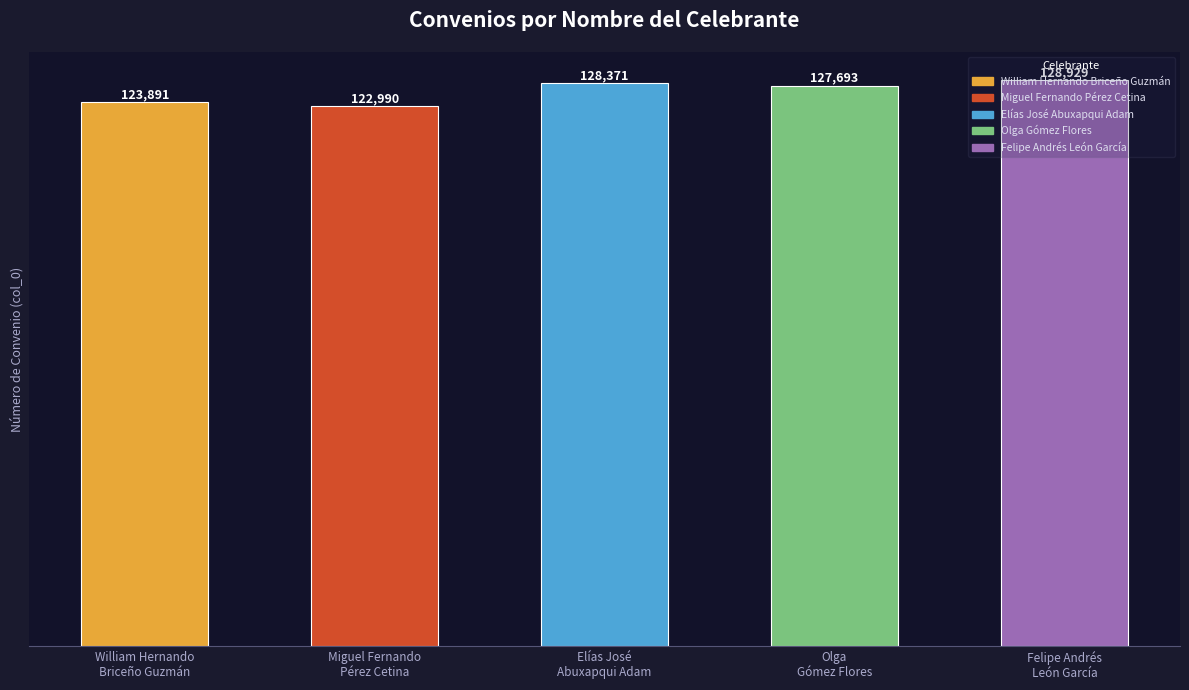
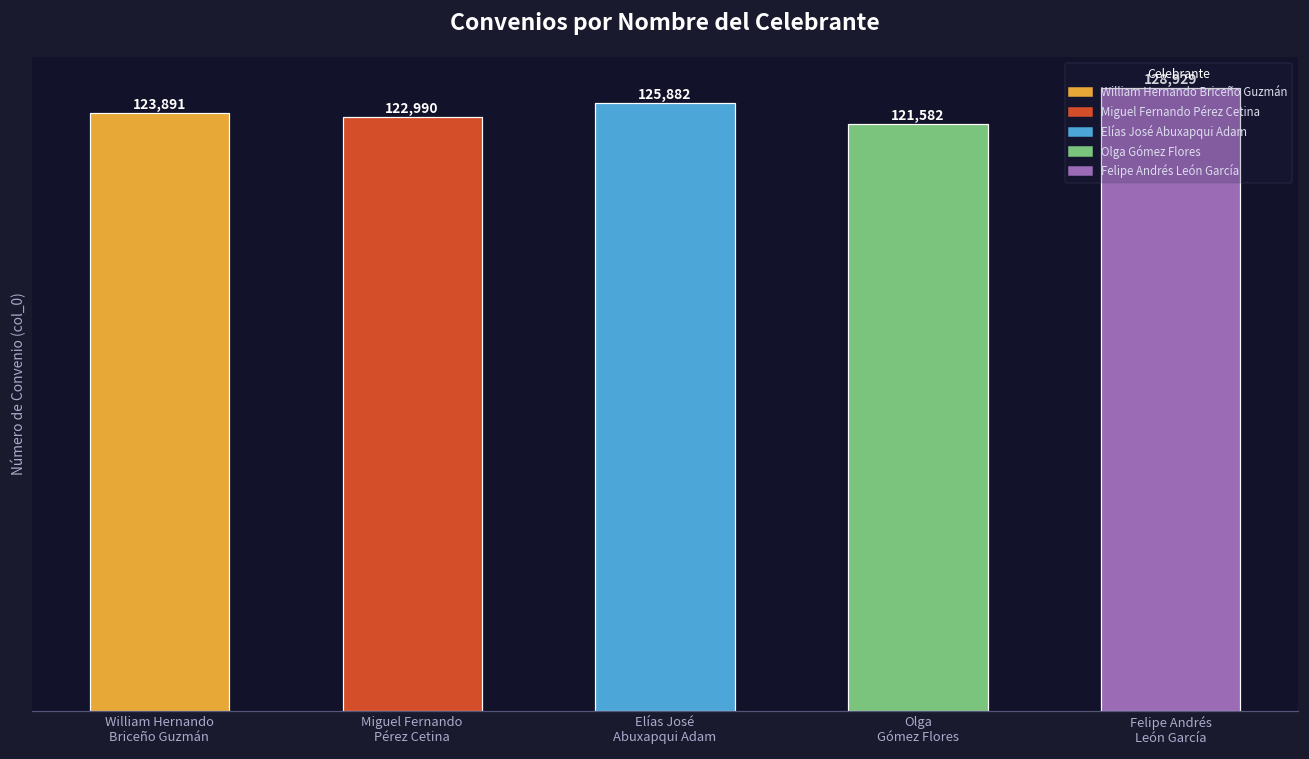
Elías José Abuxapqui Adam: 128,371 -> 125,882
Olga Gómez Flores: 127,693 -> 121,582
